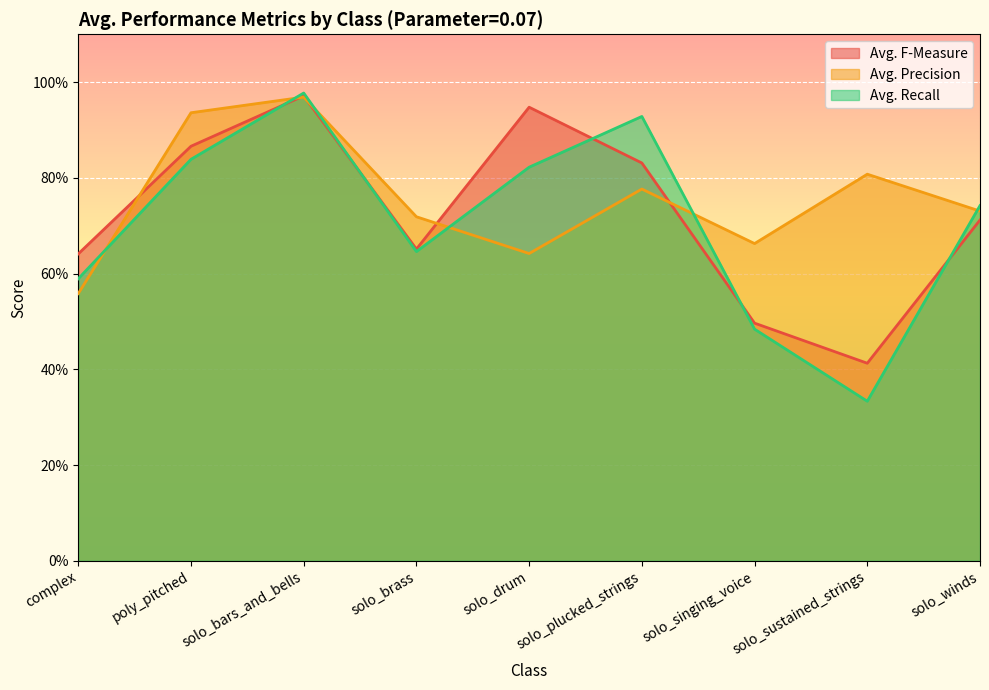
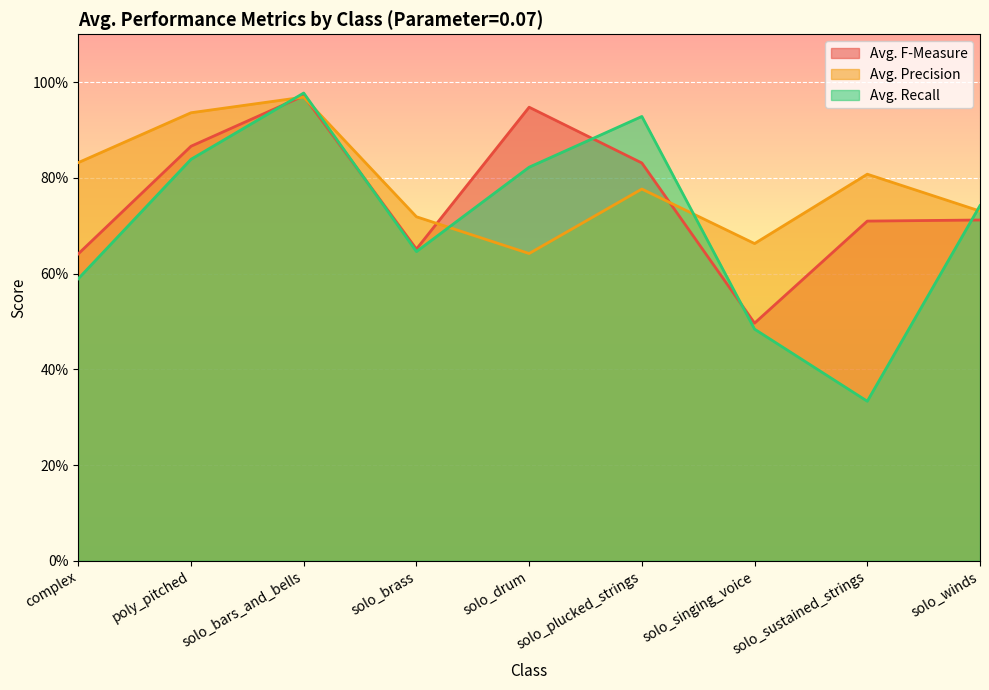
Avg. Precision, complex: 56% -> 83%
Avg. F-Measure, solo_sustained_strings: 41% -> 71%
